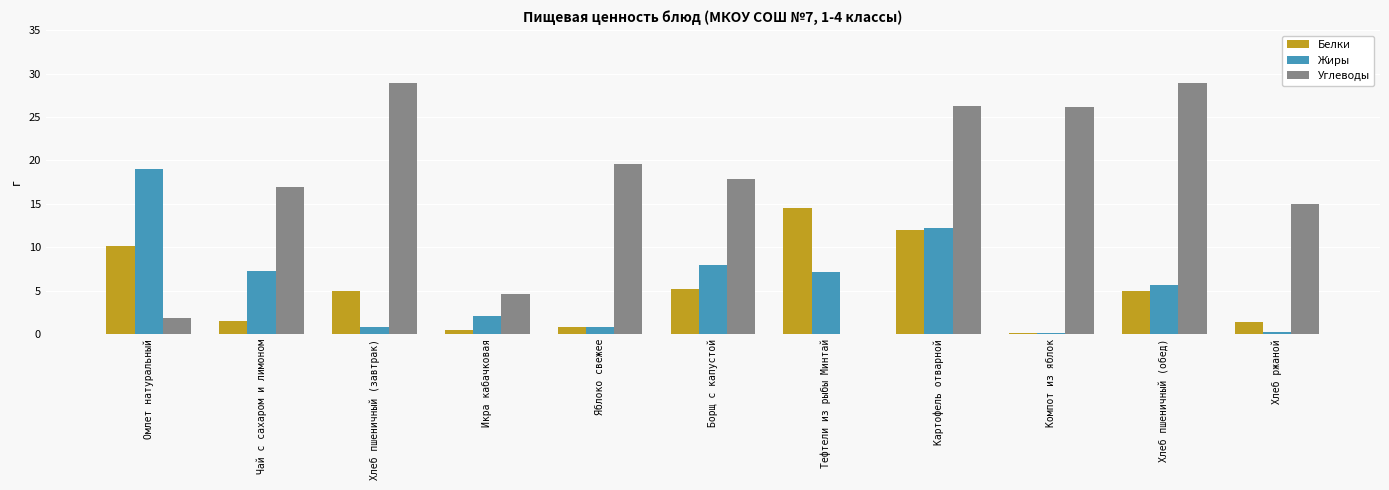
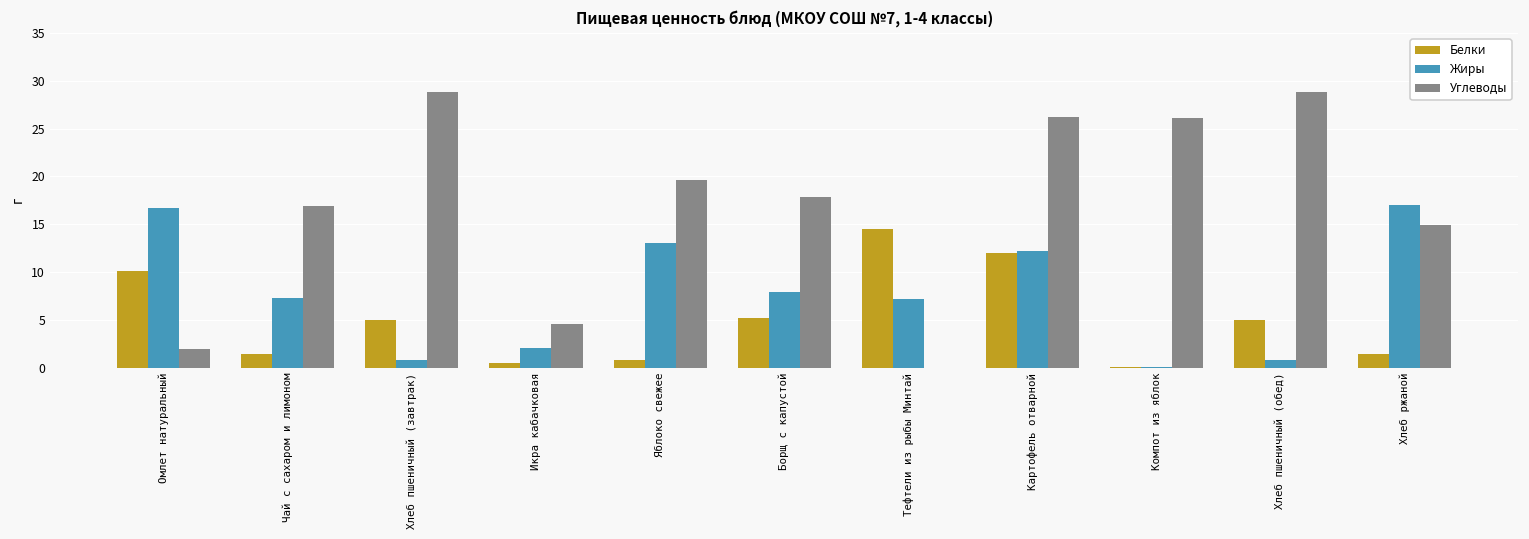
Жиры, Омлет натуральный: 19 -> 17
Жиры, Яблоко свежее: 1 -> 13
Жиры, Хлеб пшеничный (обед): 6 -> 1
Жиры, Хлеб ржаной: 0 -> 17
